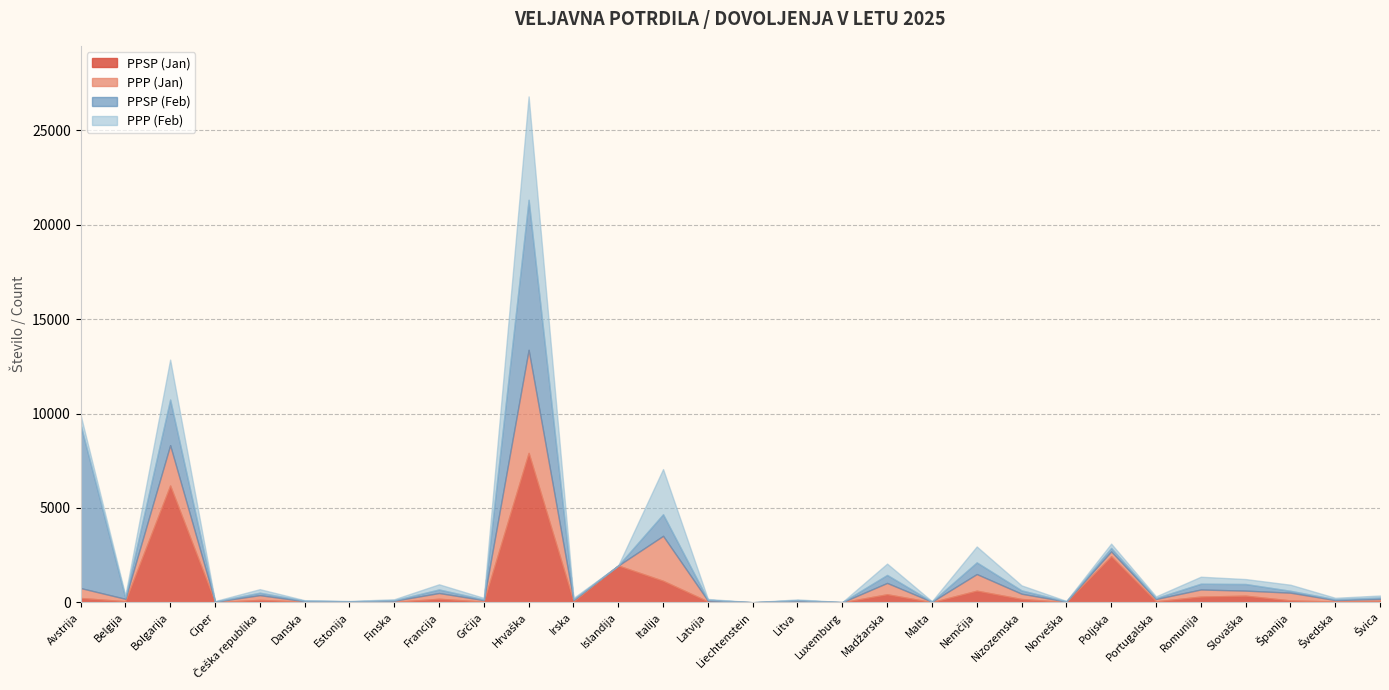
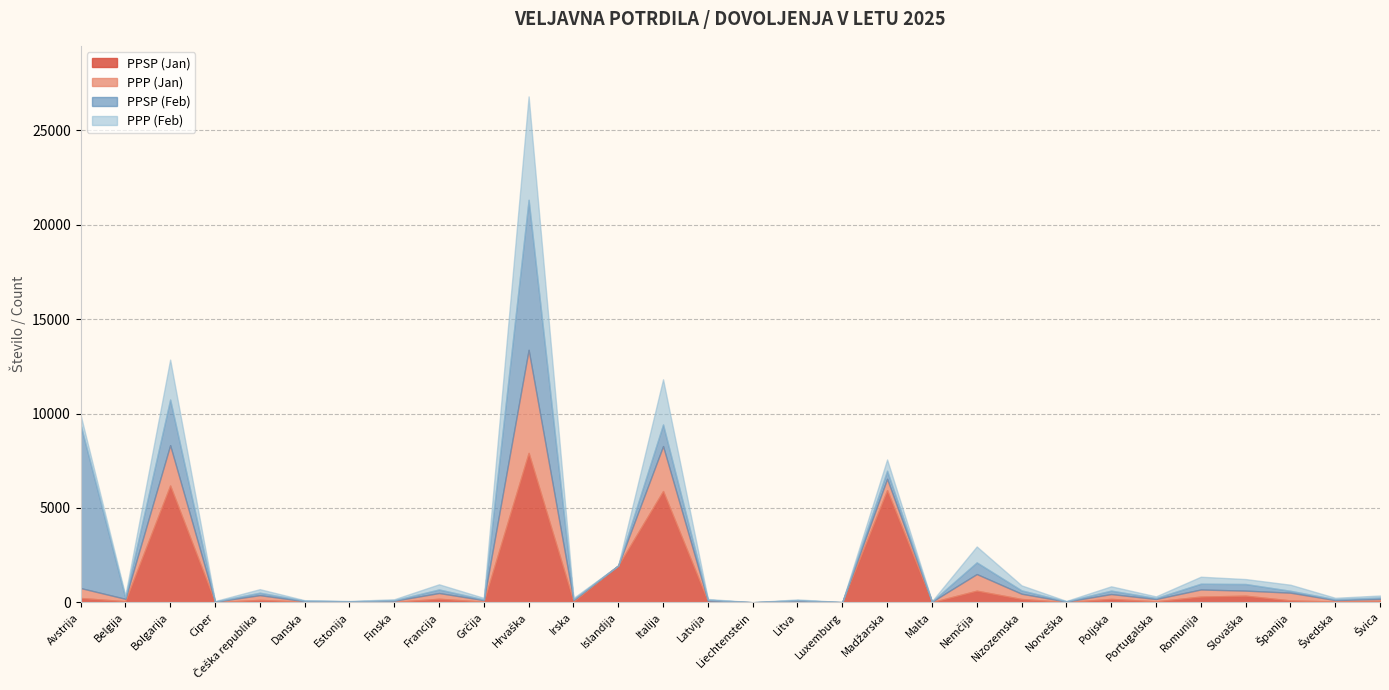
PPSP (Jan), Italija: 1100 -> 5900
PPSP (Jan), Madžarska: 400 -> 5900
PPSP (Jan), Poljska: 2400 -> 200
